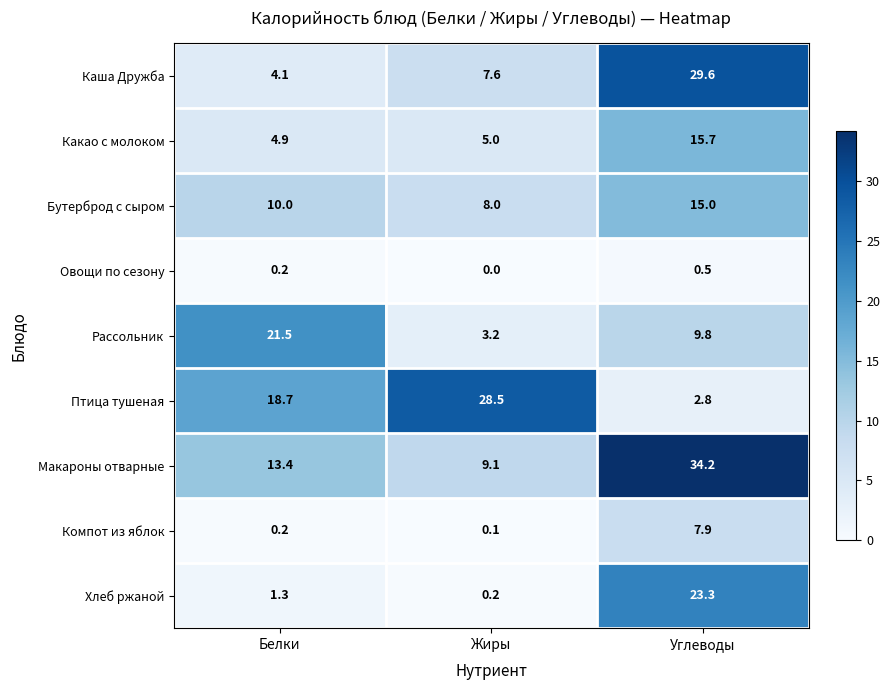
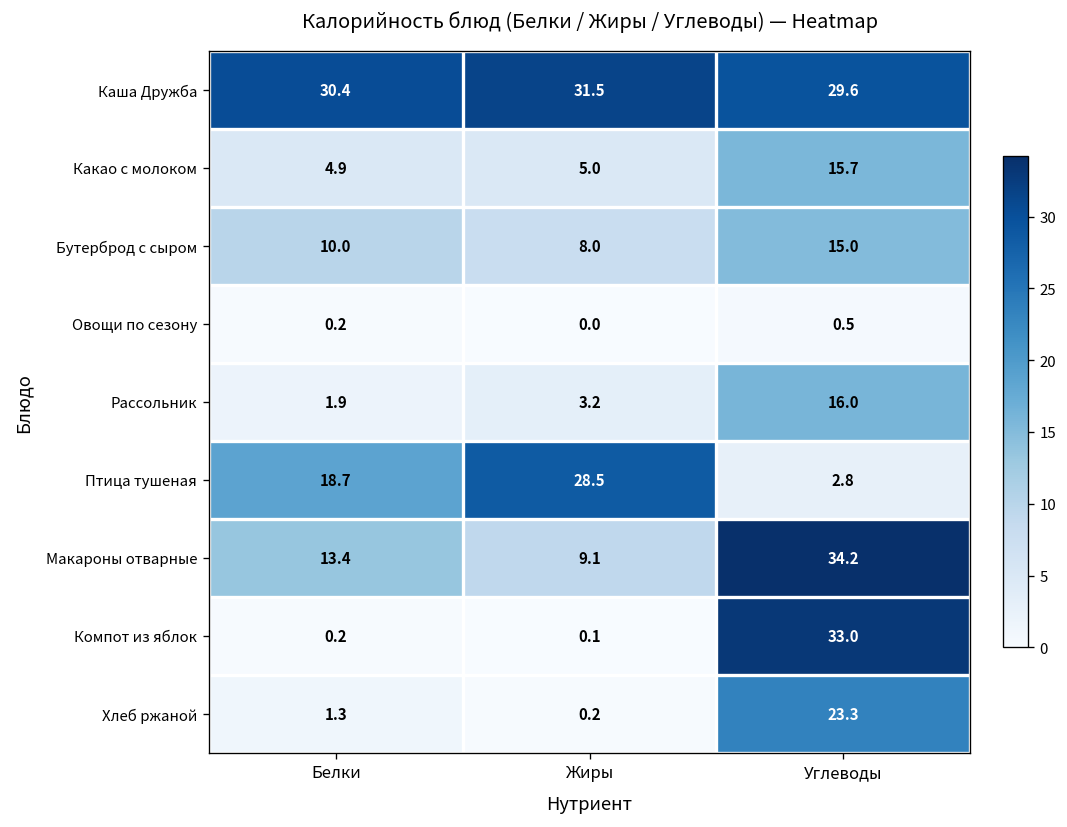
Каша Дружба, Белки: 4.1 -> 30.4
Каша Дружба, Жиры: 7.6 -> 31.5
Рассольник, Белки: 21.5 -> 1.9
Рассольник, Углеводы: 9.8 -> 16.0
Компот из яблок, Углеводы: 7.9 -> 33.0
